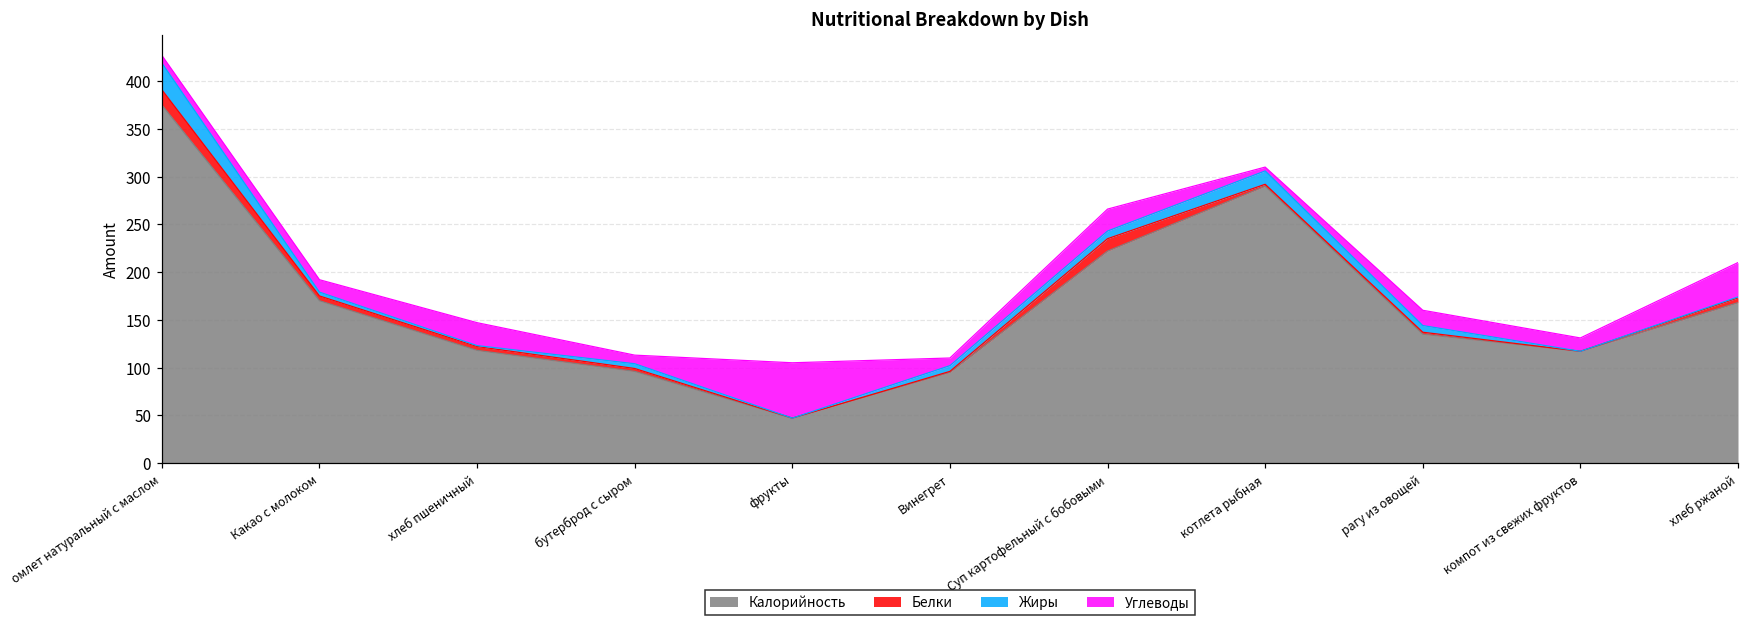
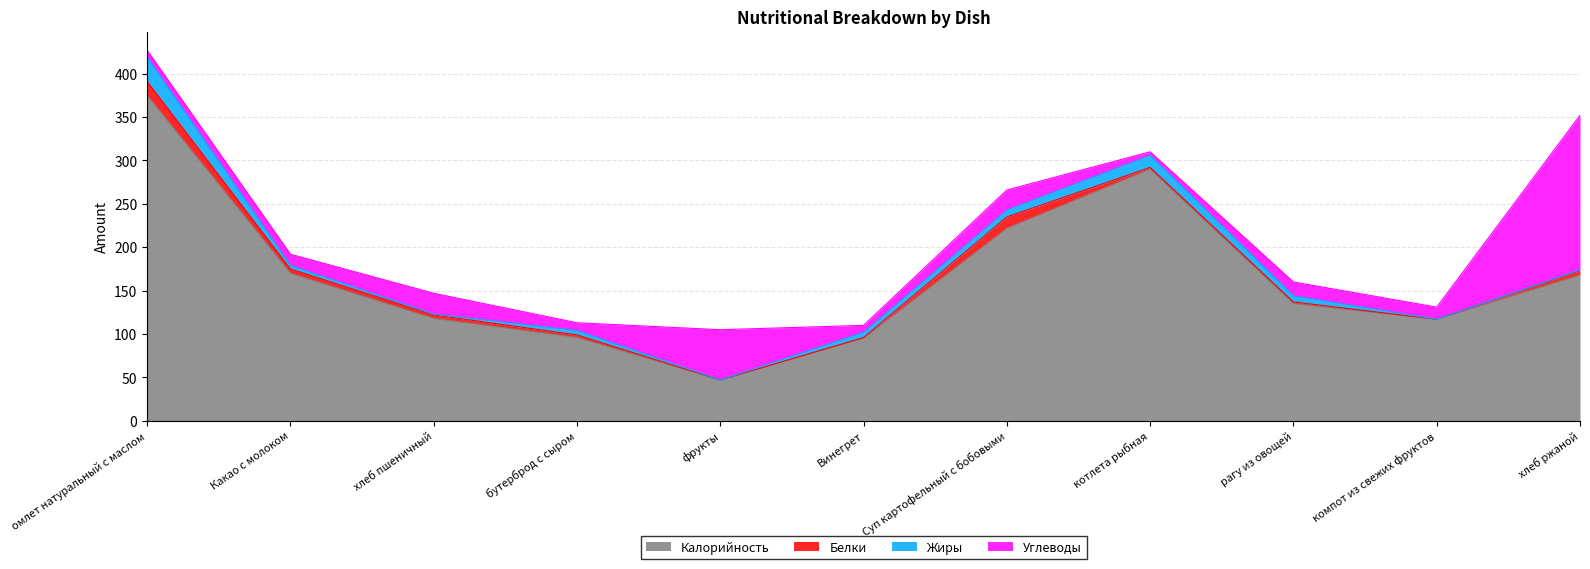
Углеводы, хлеб ржаной: 40 -> 180
